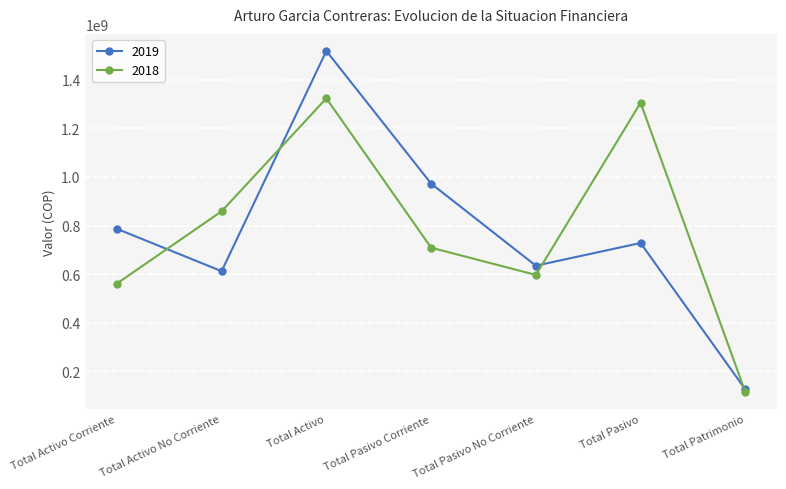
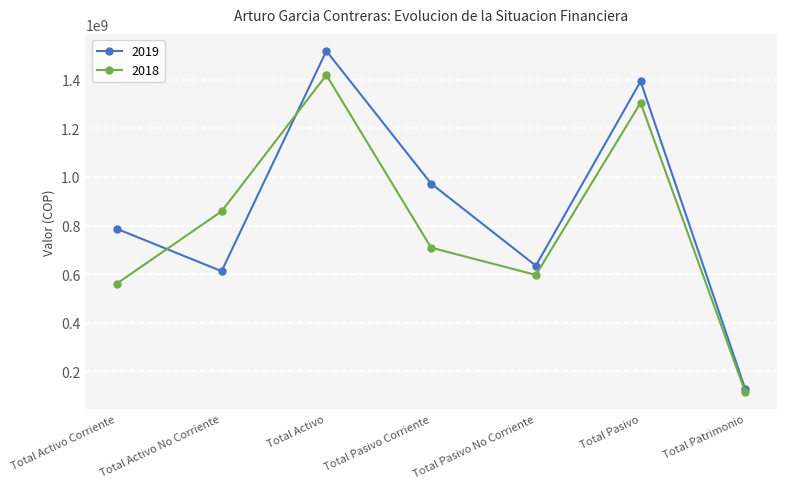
2018, Total Activo: 1320000000 -> 1420000000
2019, Total Pasivo: 730000000 -> 1390000000
